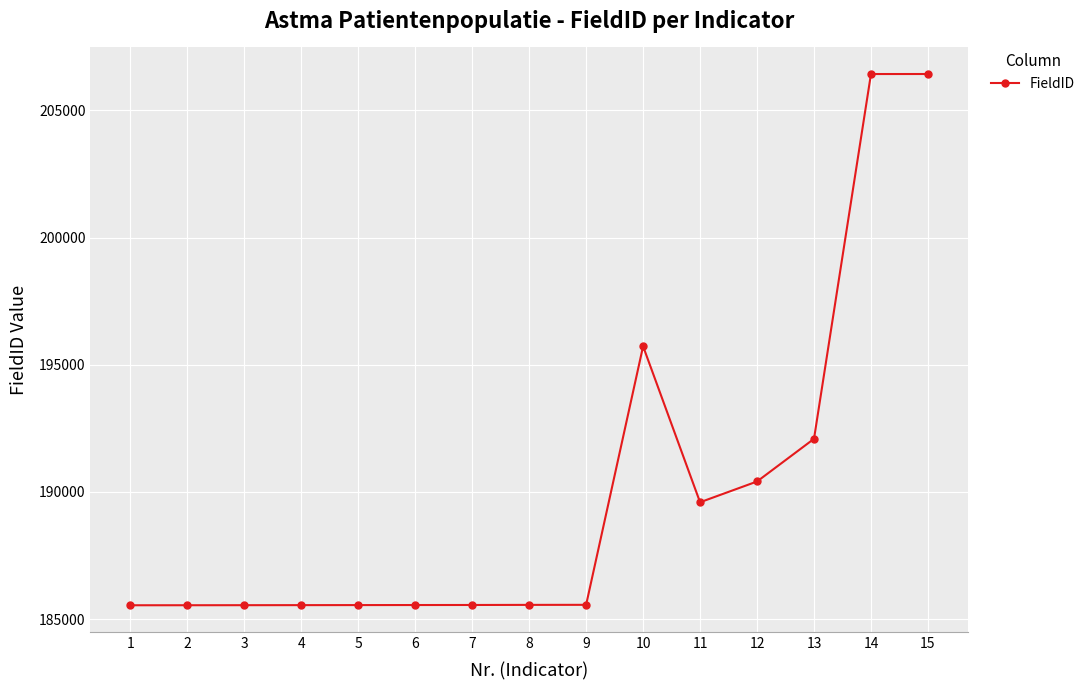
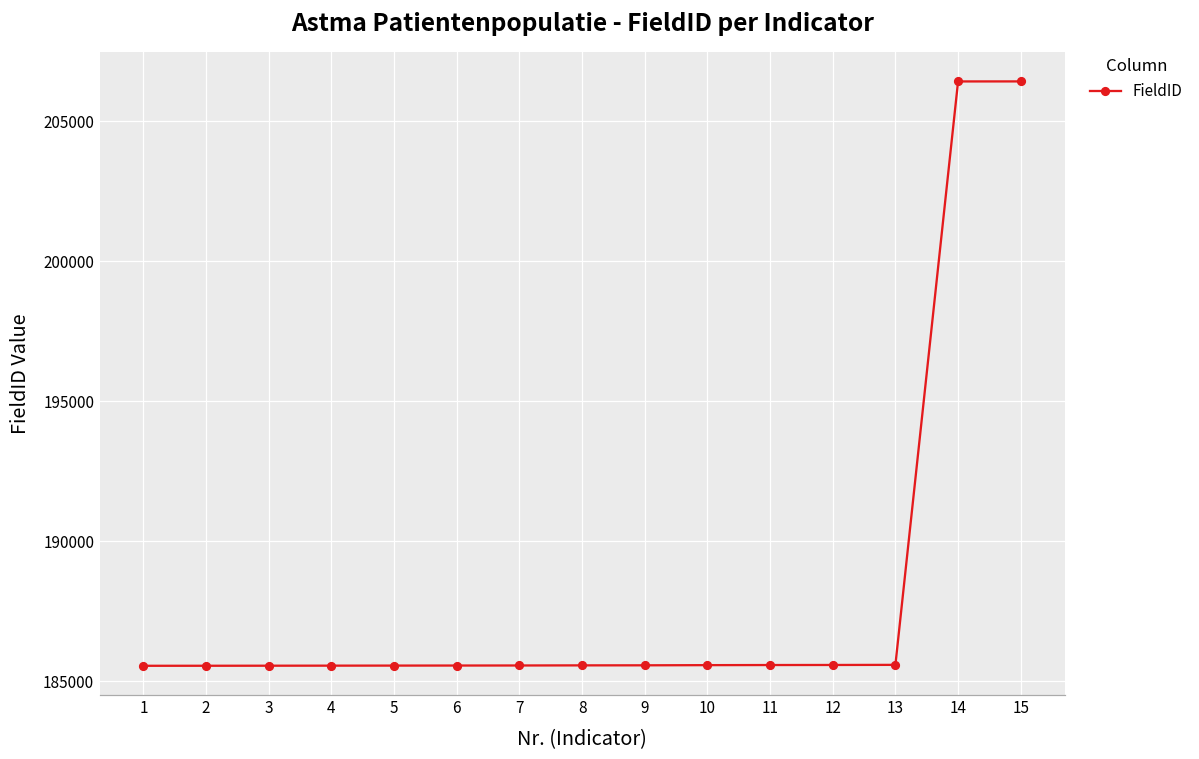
10: 195700 -> 185600
11: 189600 -> 185600
12: 190400 -> 185600
13: 192100 -> 185600
